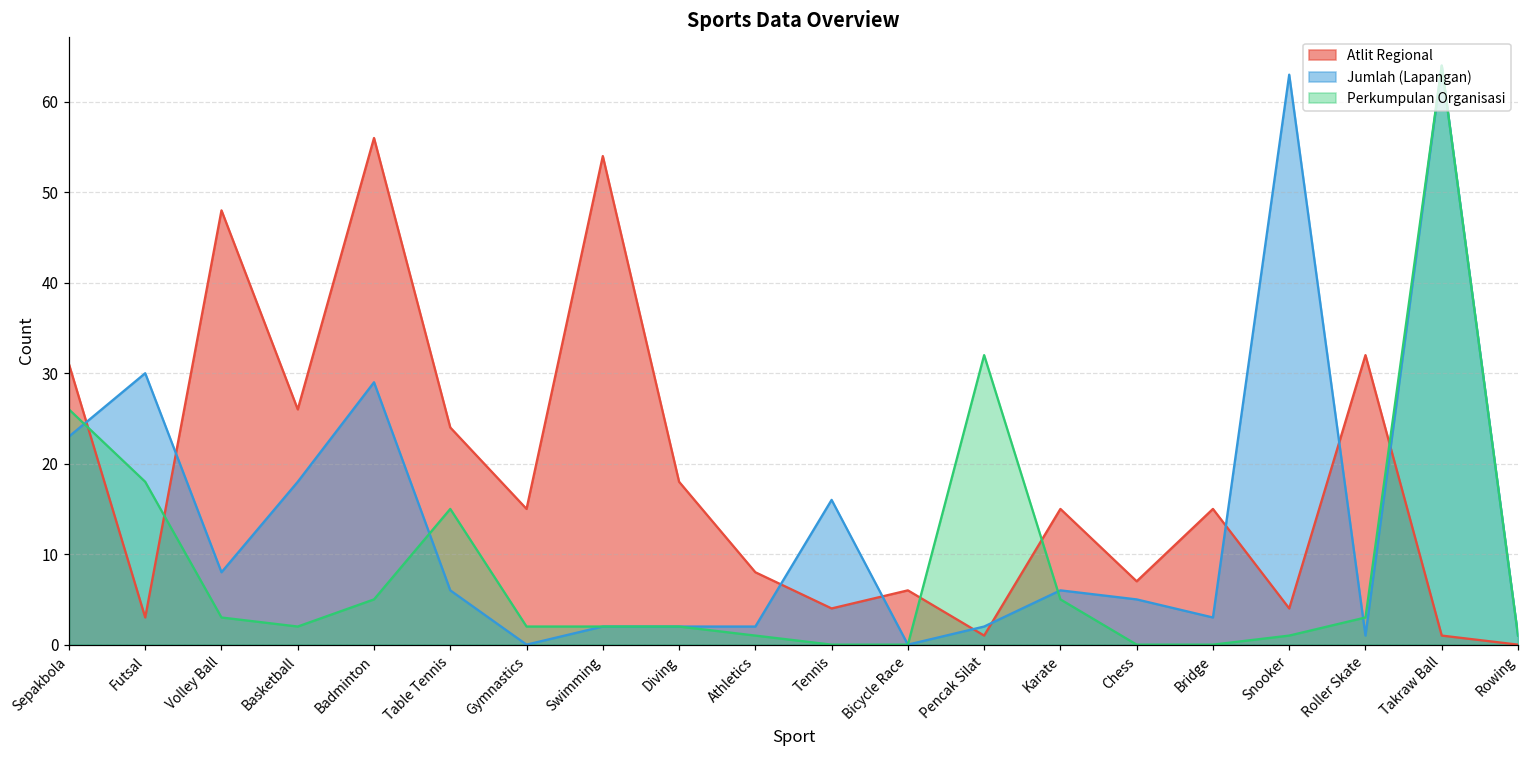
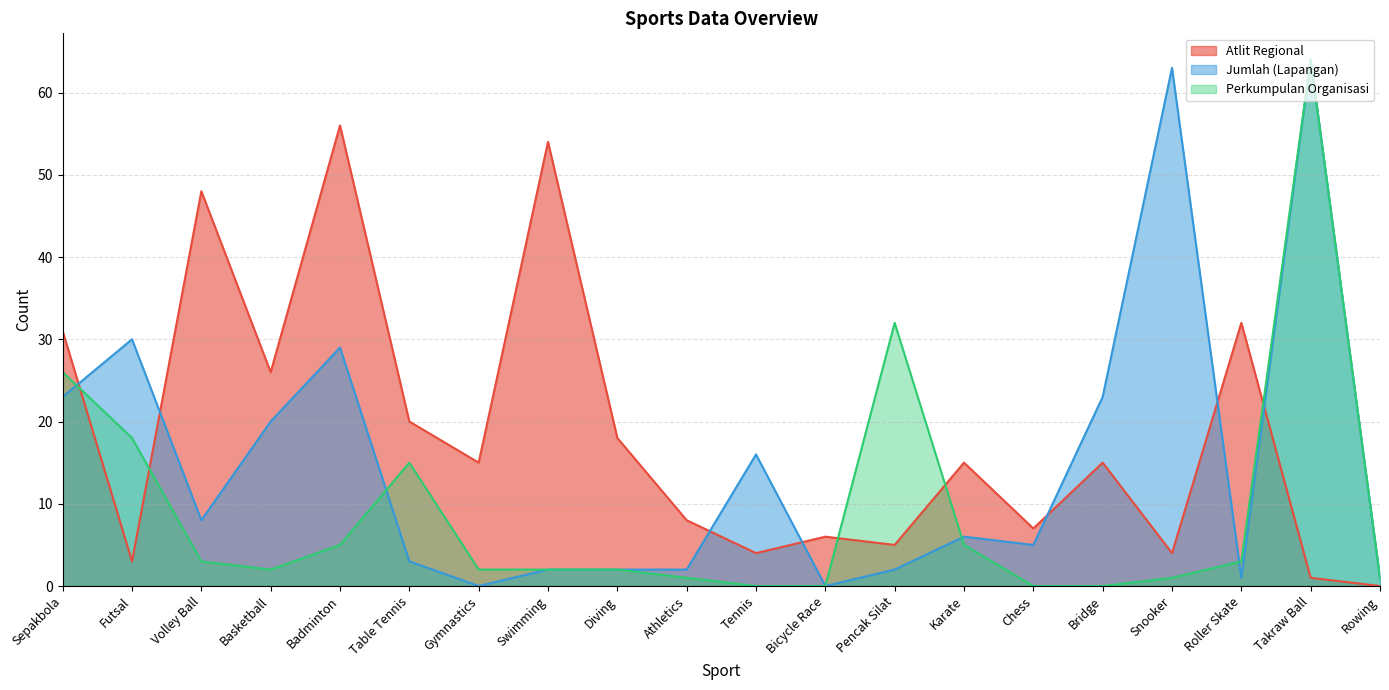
Jumlah (Lapangan), Basketball: 18 -> 20
Atlit Regional, Table Tennis: 24 -> 20
Jumlah (Lapangan), Table Tennis: 6 -> 3
Atlit Regional, Pencak Silat: 1 -> 5
Jumlah (Lapangan), Bridge: 3 -> 23
